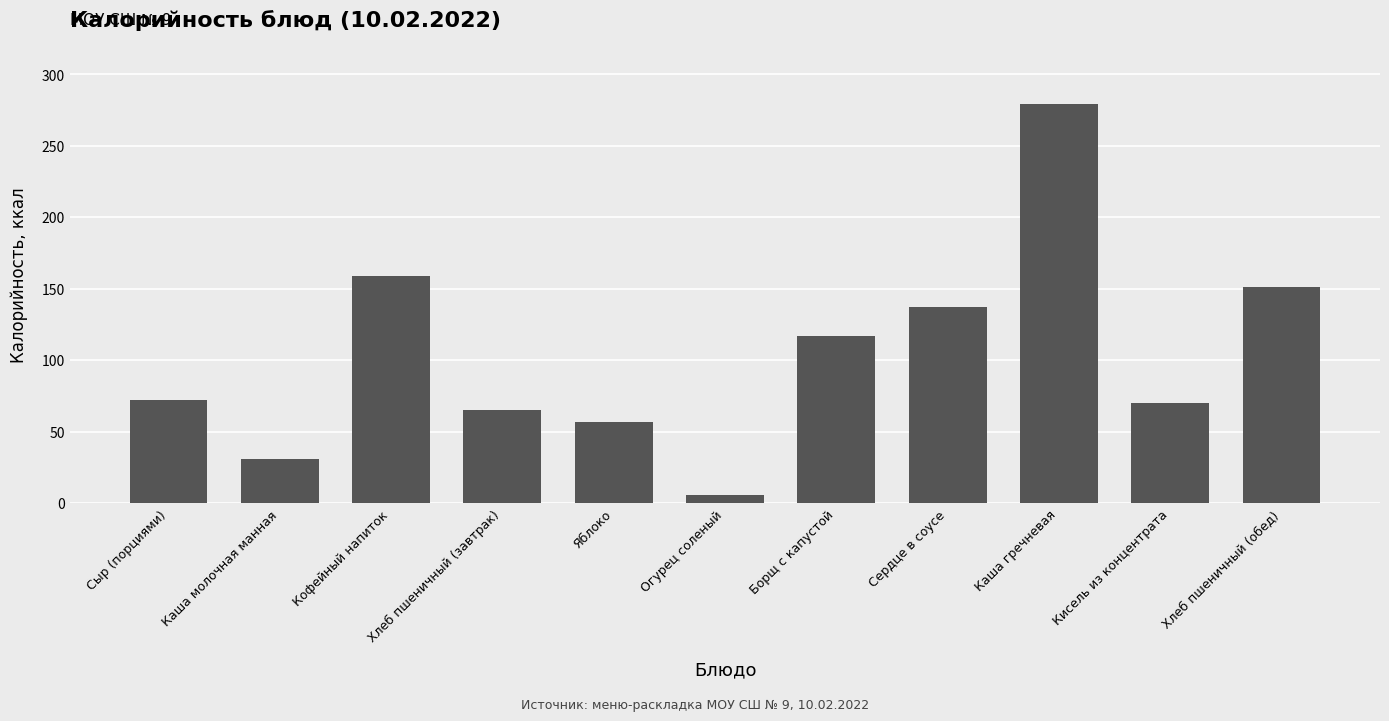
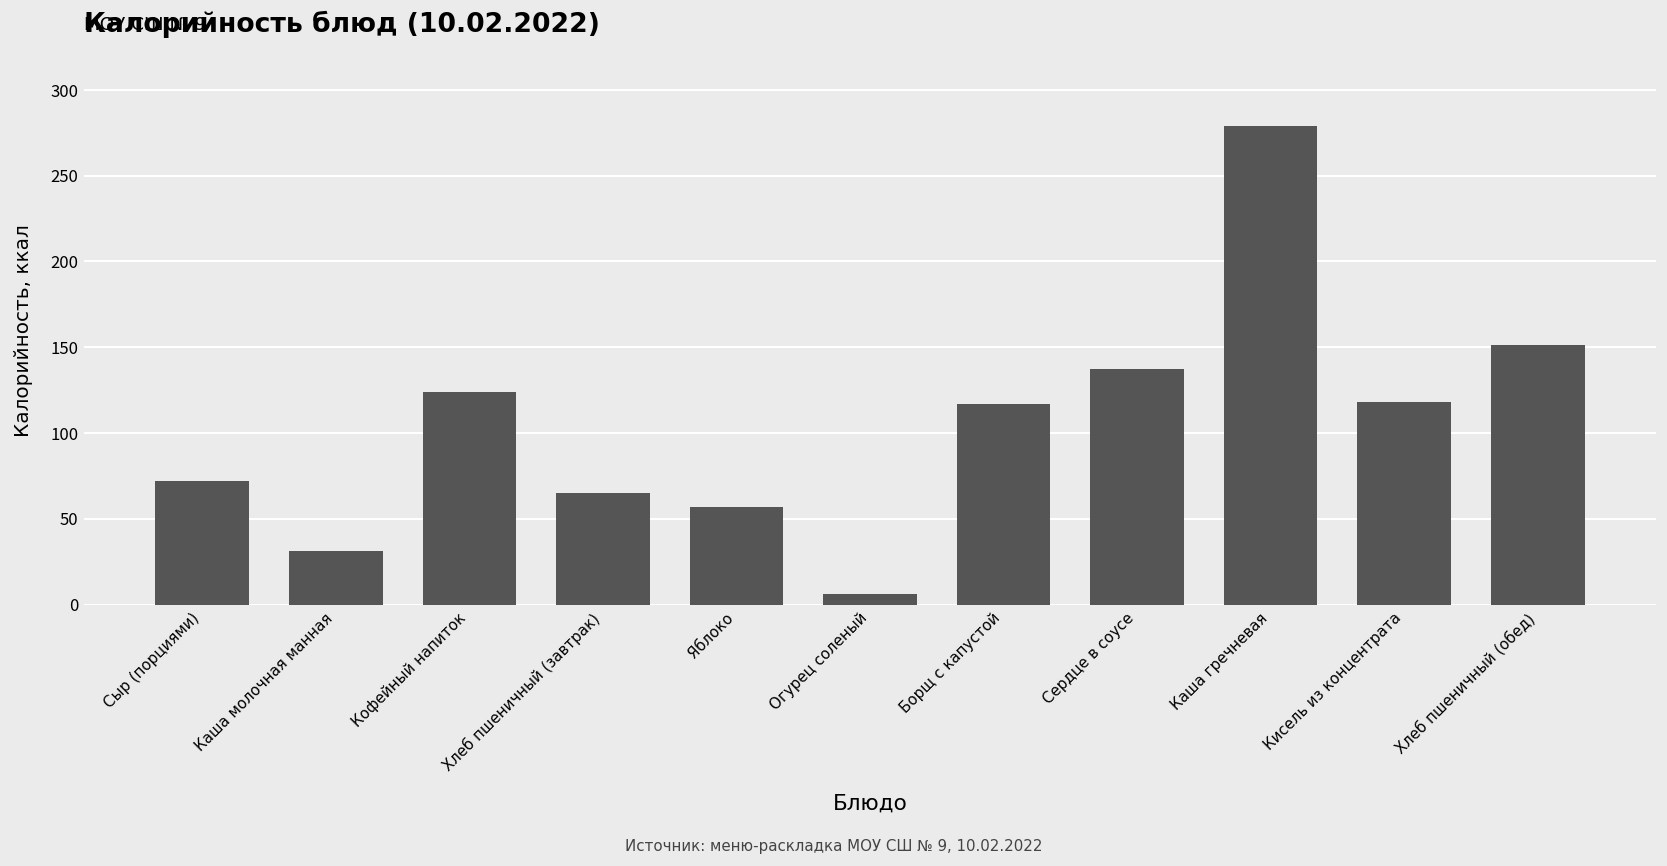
Кофейный напиток: 159 -> 124
Кисель из концентрата: 70 -> 118
